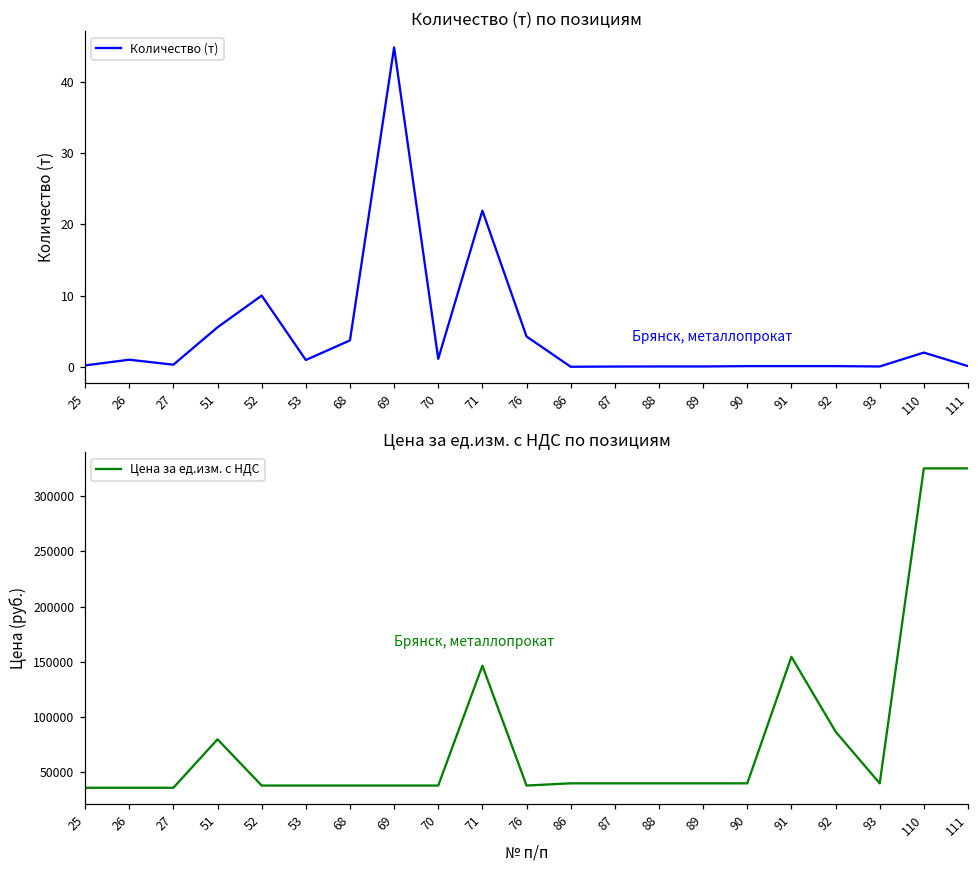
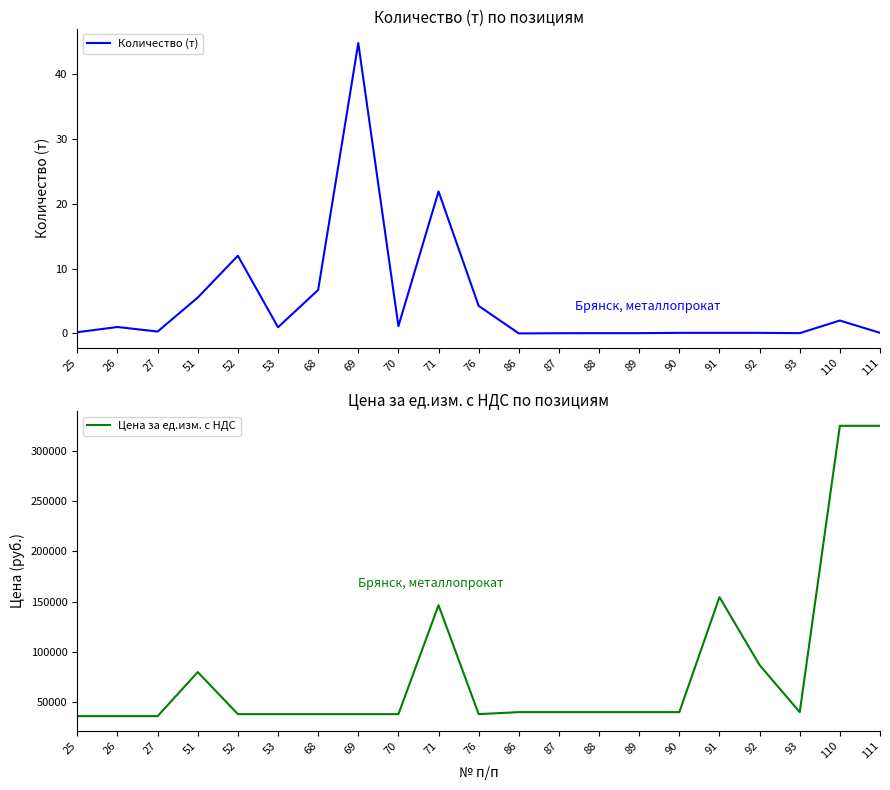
Количество (т) по позициям, 52: 10 -> 12
Количество (т) по позициям, 68: 4 -> 7
